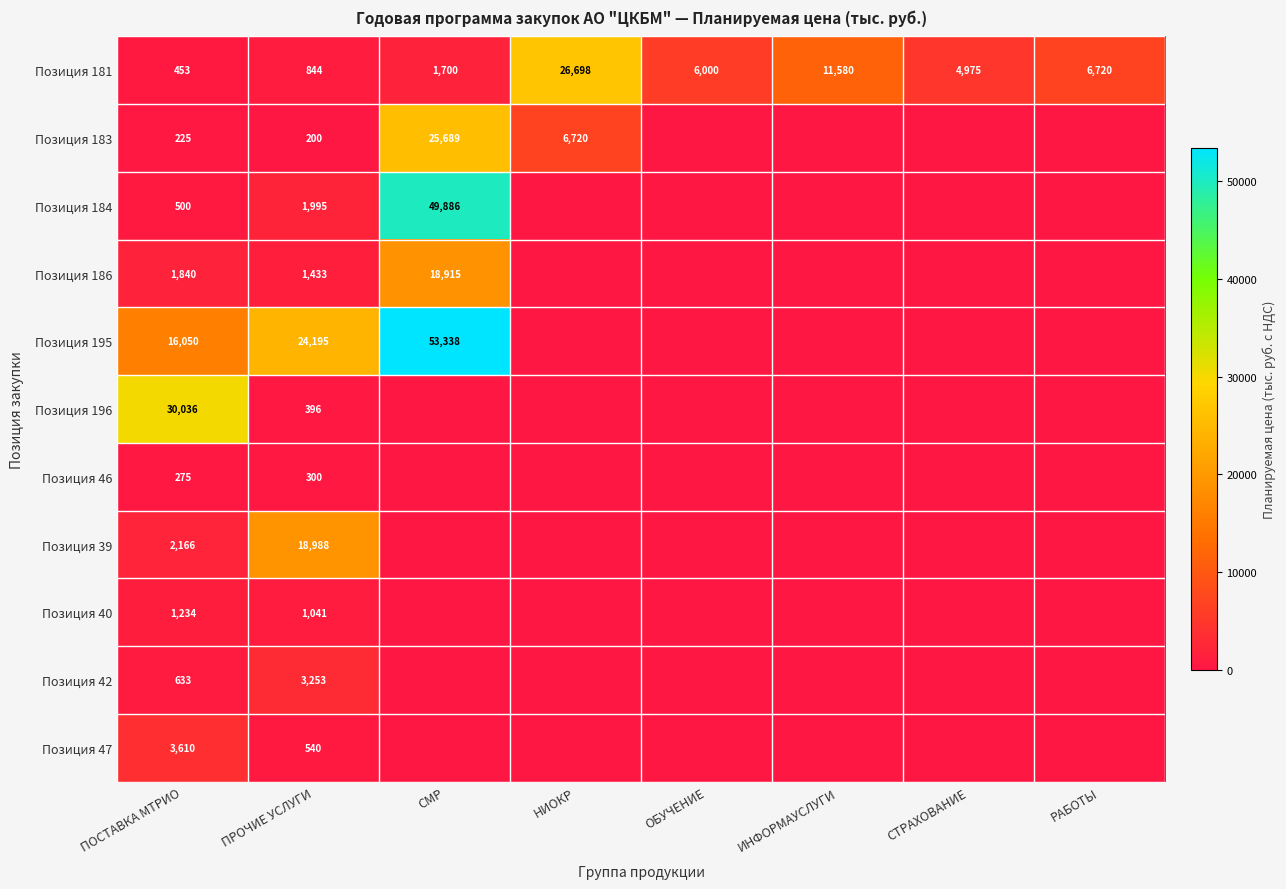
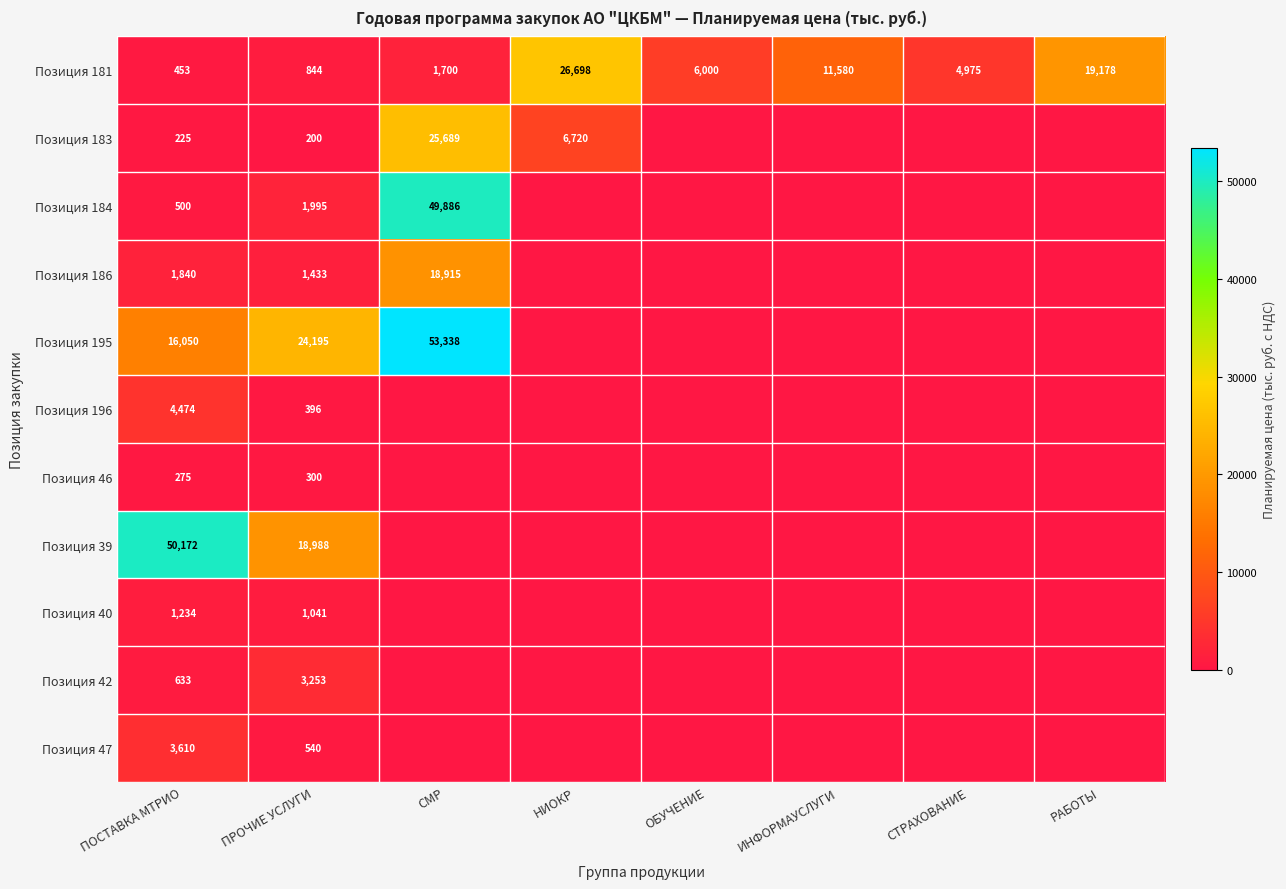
Позиция 181, РАБОТЫ: 6,720 -> 19,178
Позиция 196, ПОСТАВКА МТРИО: 30,036 -> 4,474
Позиция 39, ПОСТАВКА МТРИО: 2,166 -> 50,172
